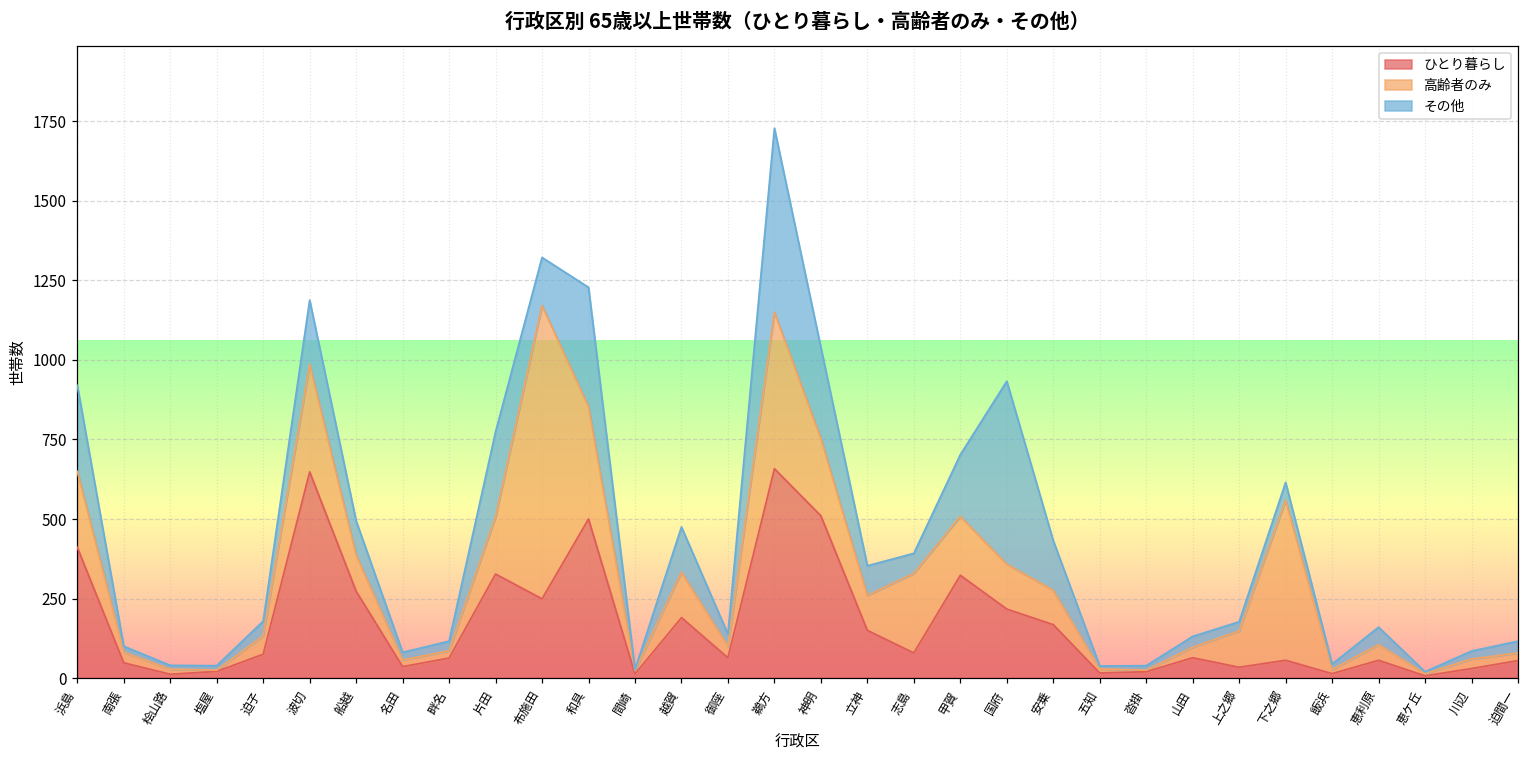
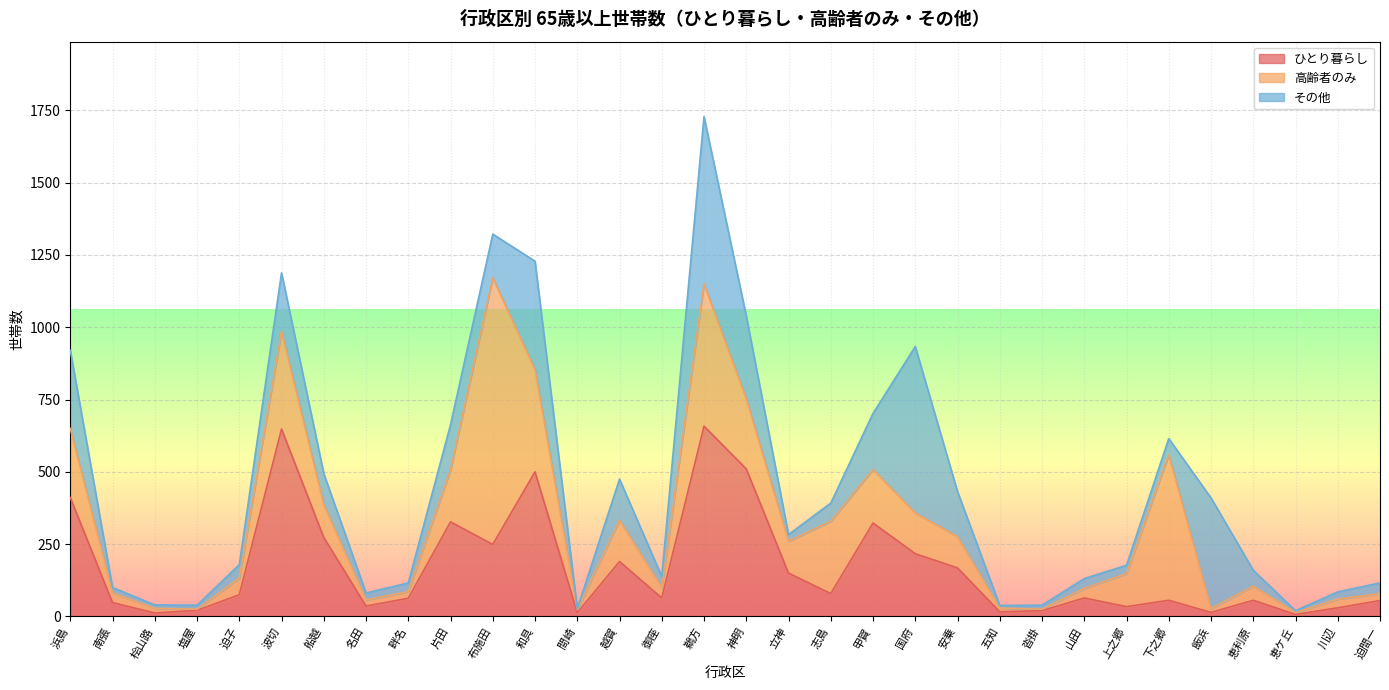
その他, 片田: 270 -> 160
その他, 立神: 90 -> 20
その他, 飯浜: 20 -> 380
